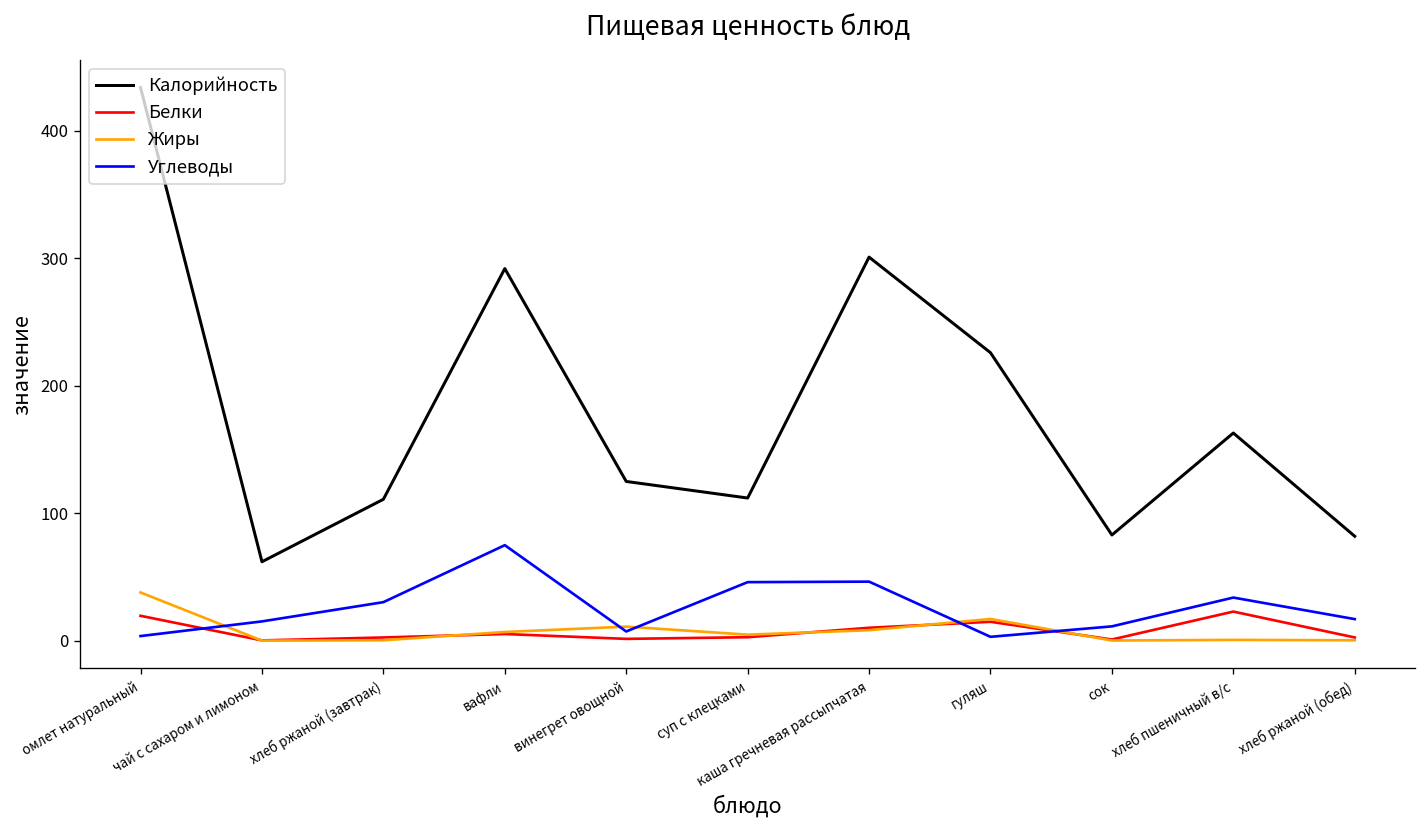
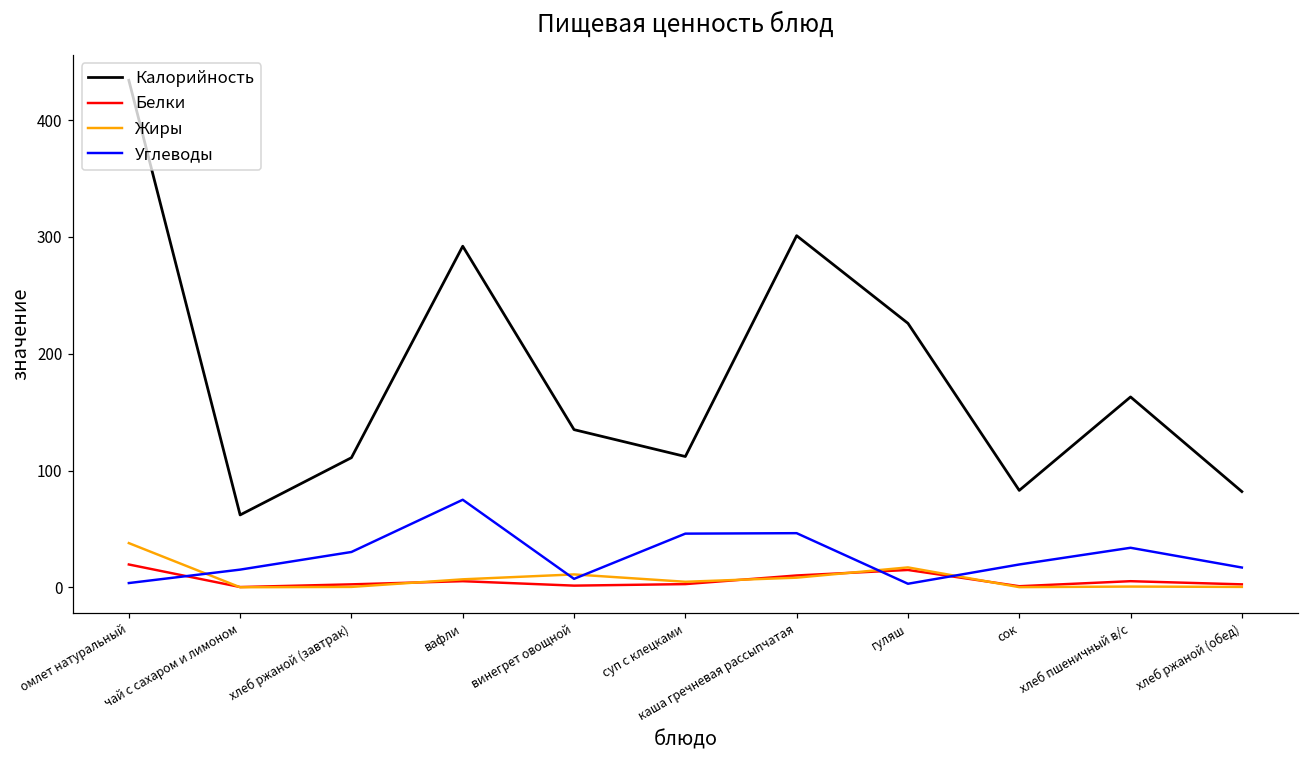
Калорийность, винегрет овощной: 125 -> 135
Углеводы, сок: 11 -> 20
Белки, хлеб пшеничный в/с: 23 -> 5
